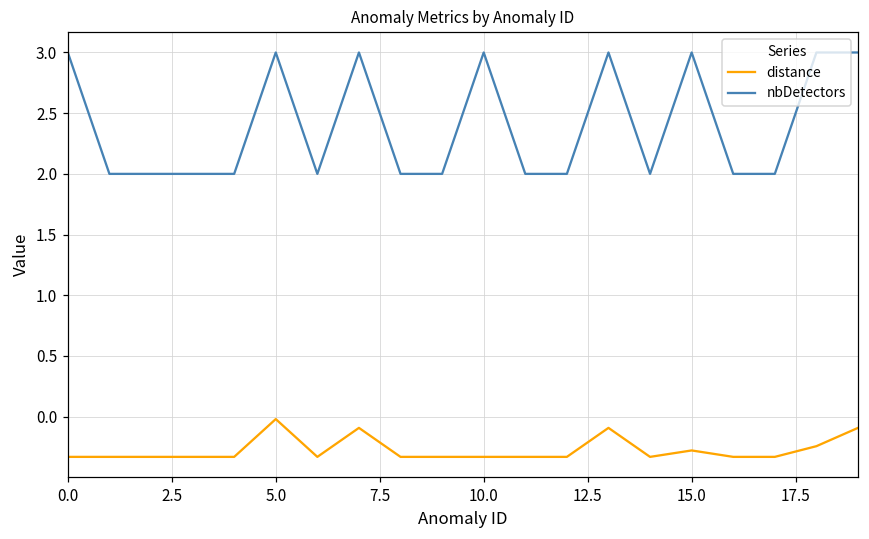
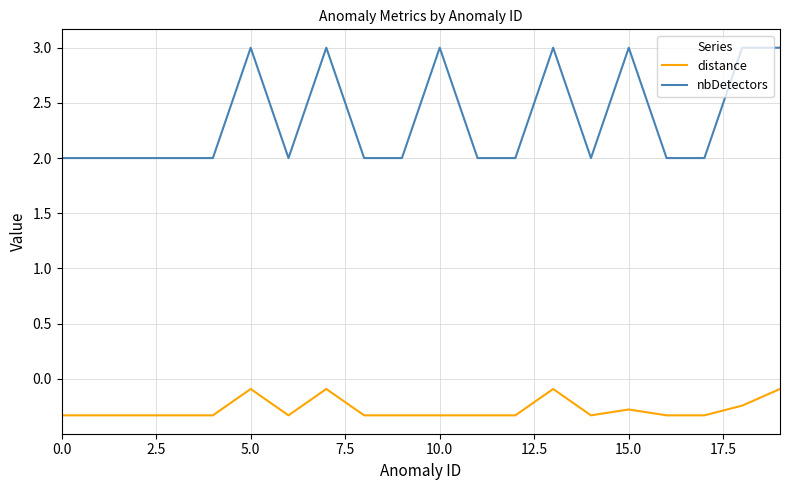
nbDetectors, 0.0: 3 -> 2
distance, 5.0: -0.02 -> -0.09
